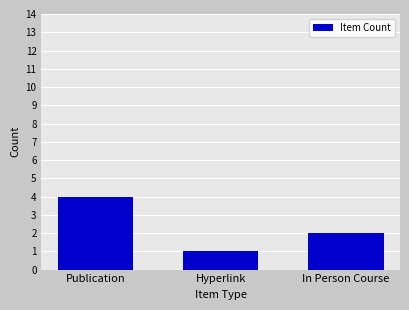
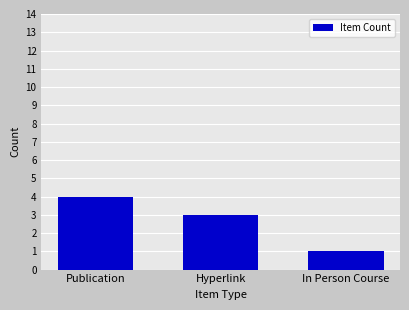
Hyperlink: 1 -> 3
In Person Course: 2 -> 1
